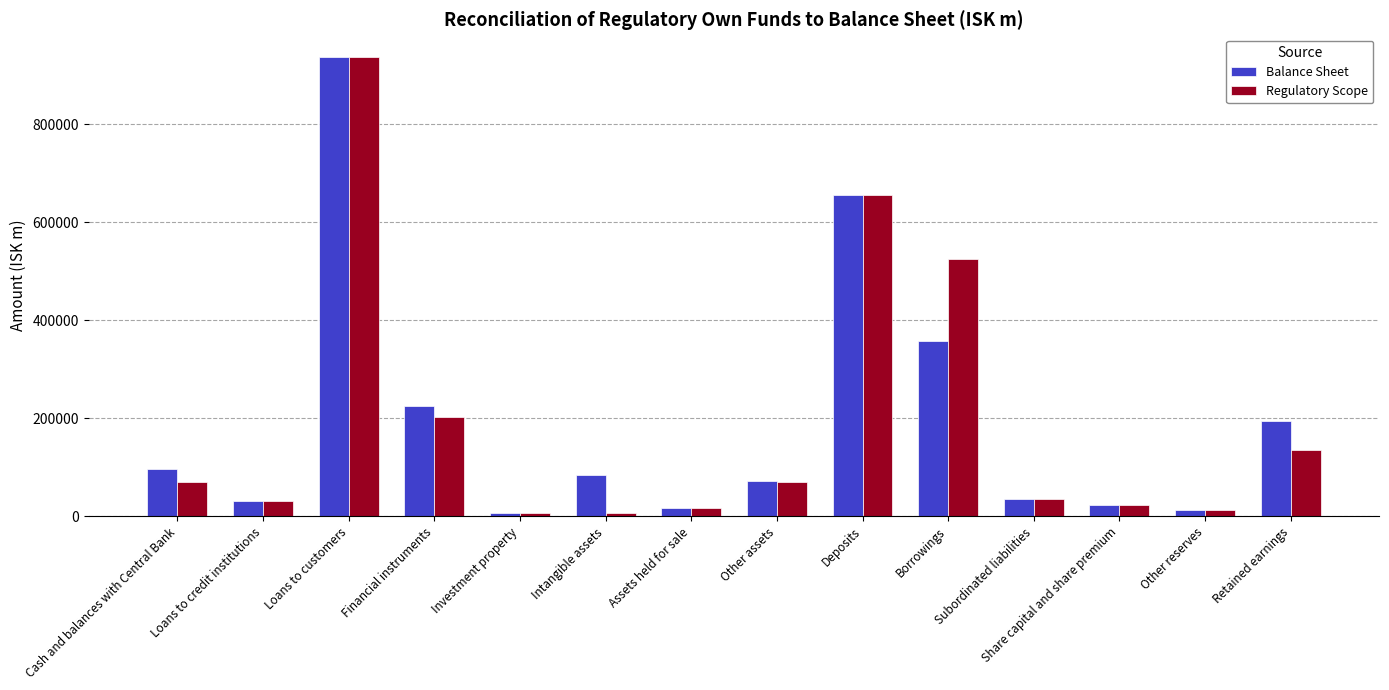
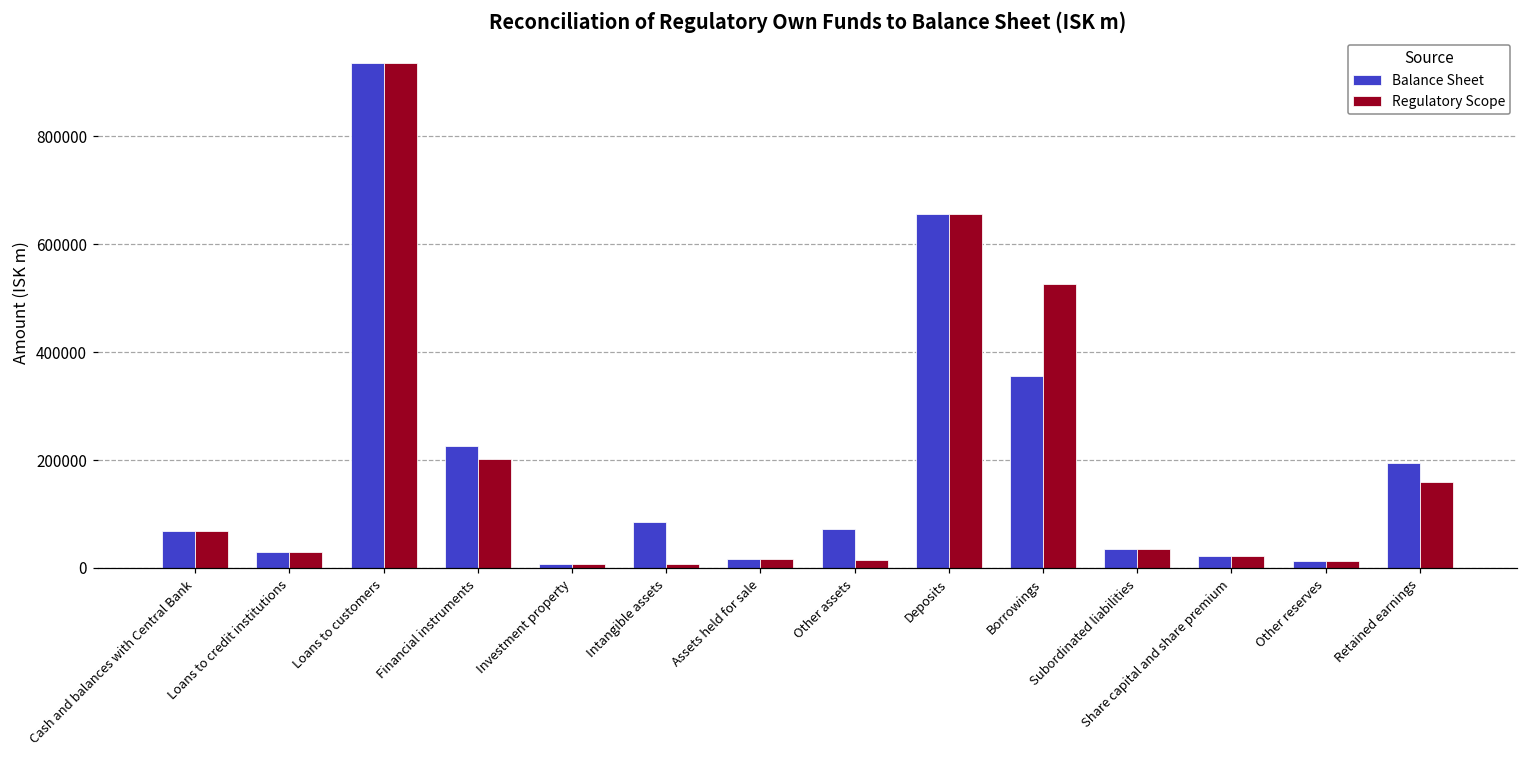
Balance Sheet, Cash and balances with Central Bank: 100000 -> 70000
Regulatory Scope, Other assets: 70000 -> 10000
Regulatory Scope, Retained earnings: 140000 -> 160000
